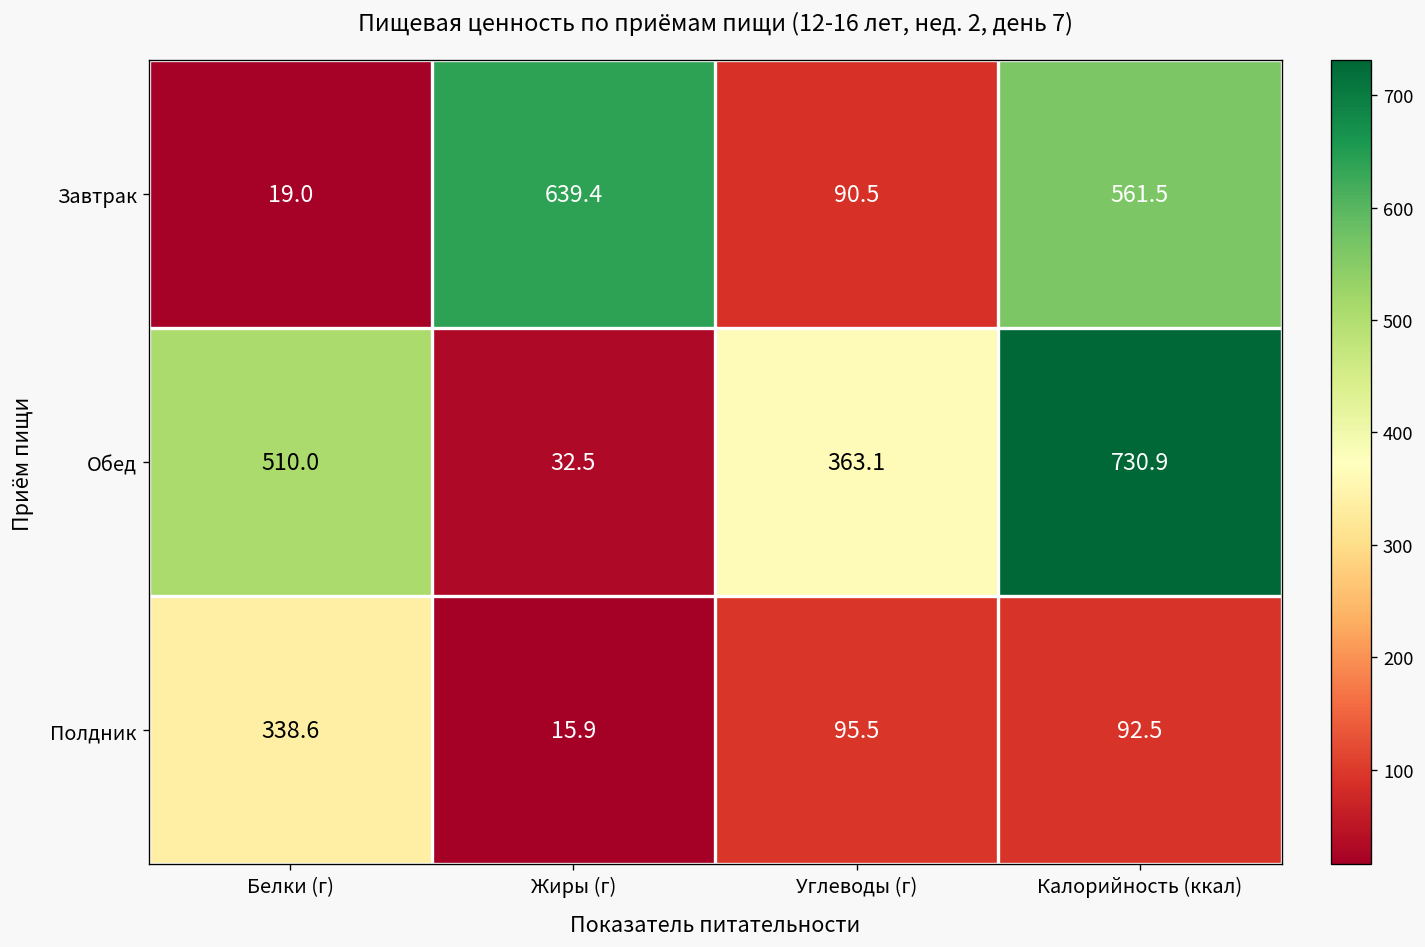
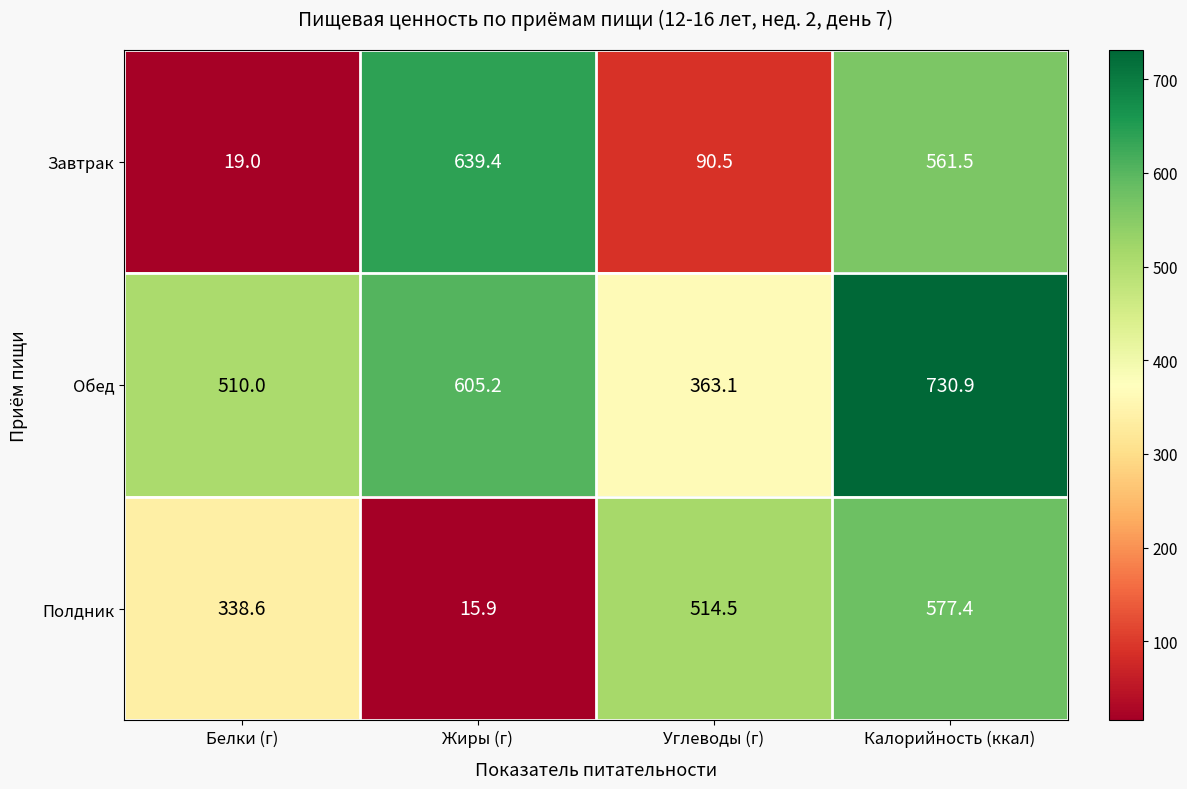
Обед, Жиры (г): 32.5 -> 605.2
Полдник, Углеводы (г): 95.5 -> 514.5
Полдник, Калорийность (ккал): 92.5 -> 577.4
